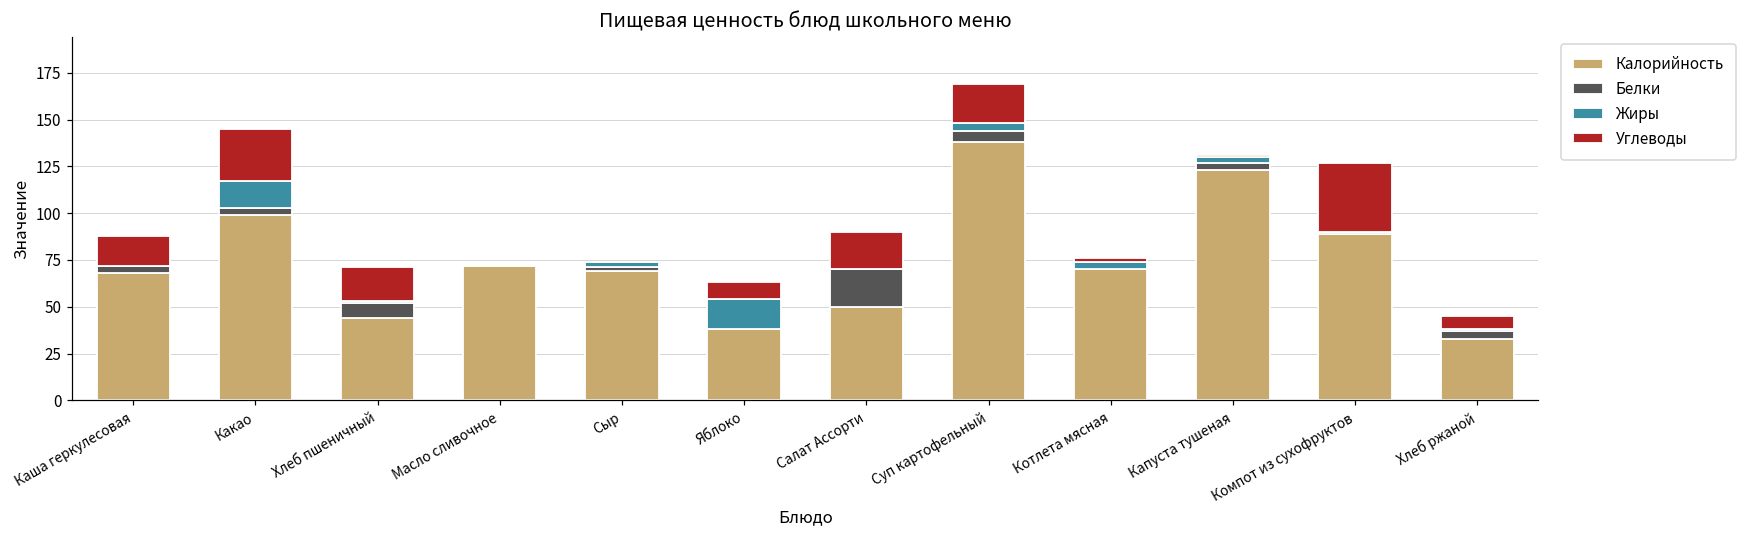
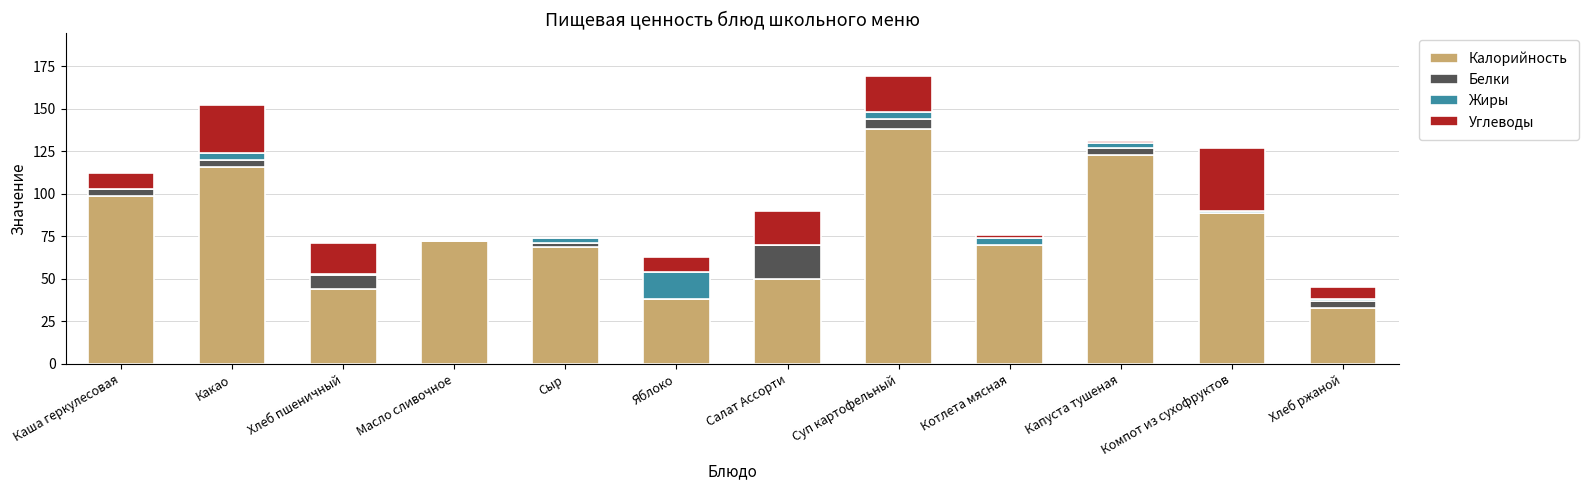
Калорийность, Каша геркулесовая: 68 -> 99
Углеводы, Каша геркулесовая: 16 -> 9
Калорийность, Какао: 99 -> 116
Жиры, Какао: 14 -> 4
